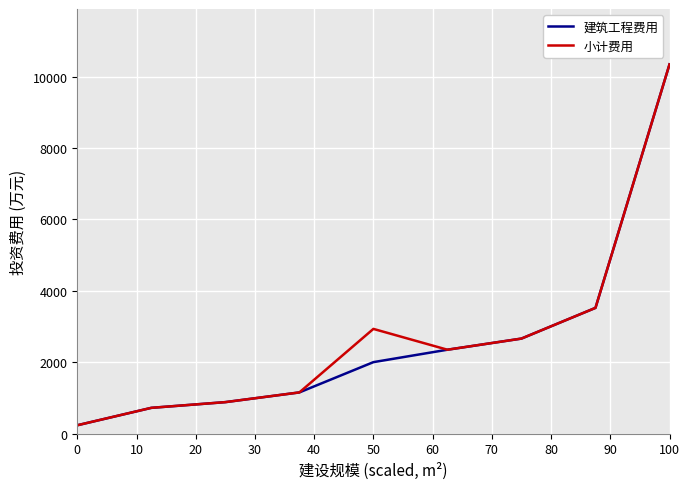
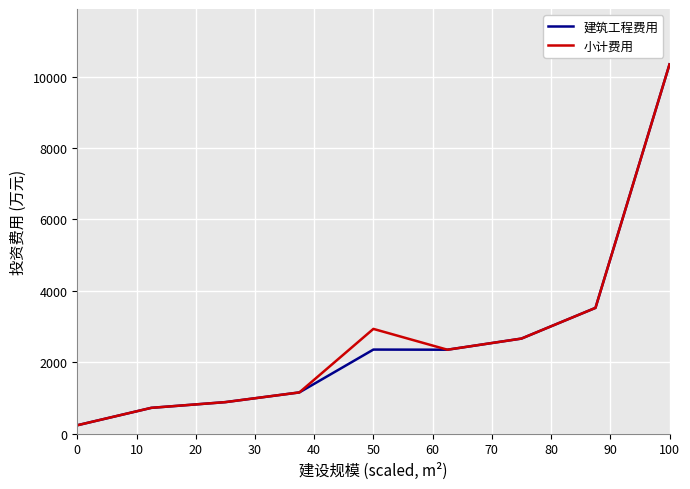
建筑工程费用, 50: 2000 -> 2400
